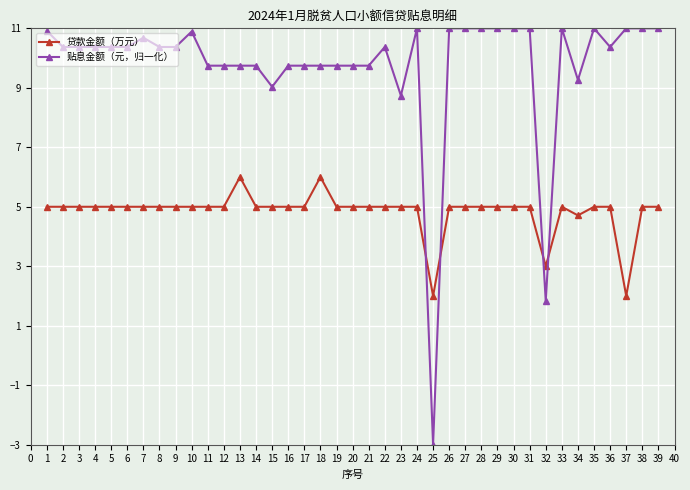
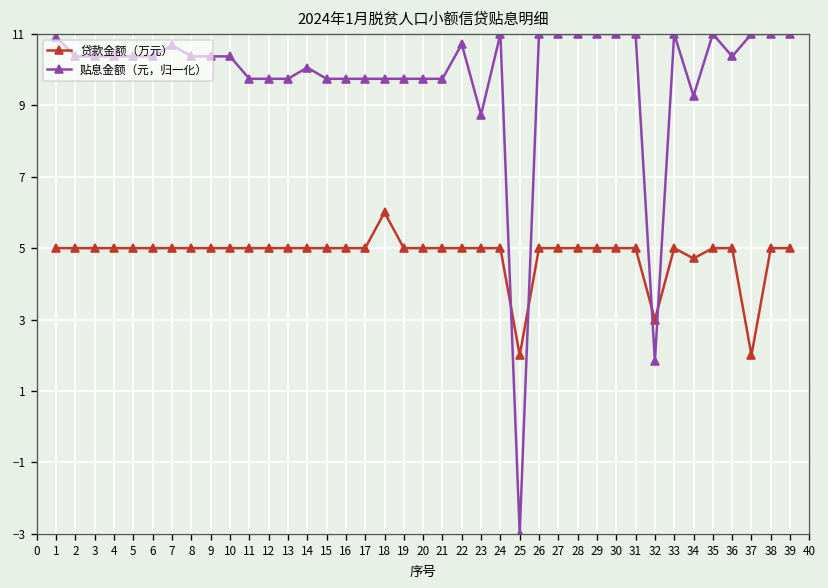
贴息金额（元，归一化）, 10: 10.9 -> 10.4
贷款金额（万元）, 13: 6 -> 5
贴息金额（元，归一化）, 14: 9.7 -> 10.1
贴息金额（元，归一化）, 15: 9.0 -> 9.7
贴息金额（元，归一化）, 22: 10.4 -> 10.7
